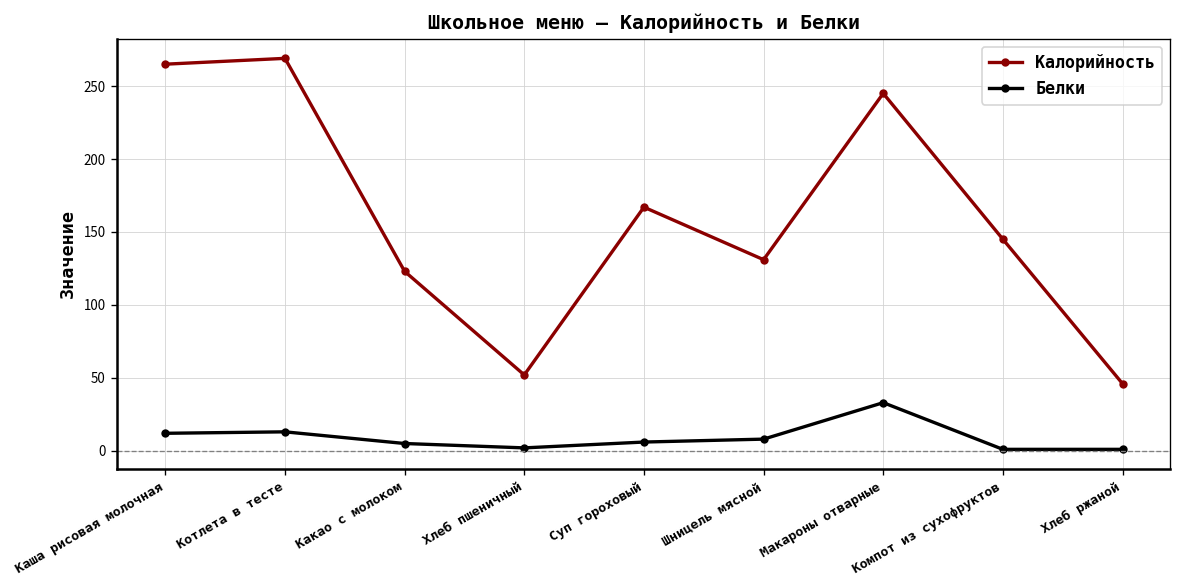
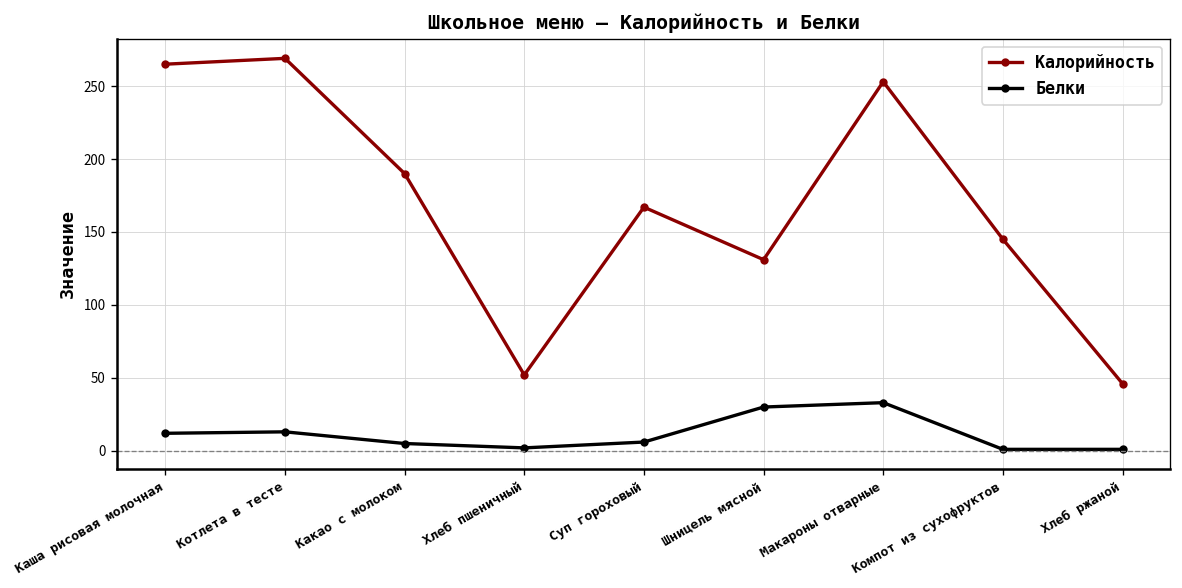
Калорийность, Какао с молоком: 123 -> 190
Белки, Шницель мясной: 8 -> 30
Калорийность, Макароны отварные: 245 -> 253
